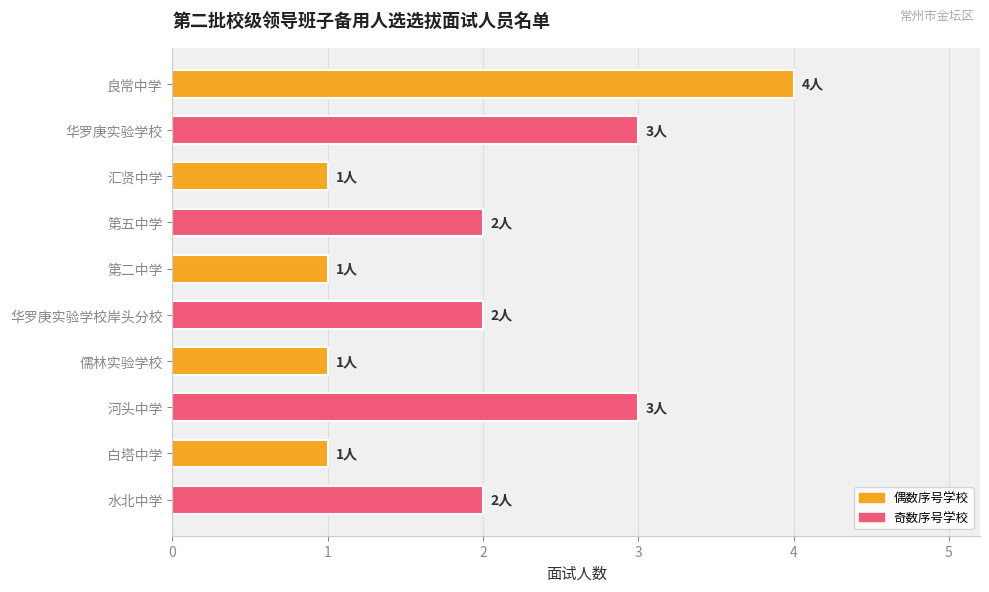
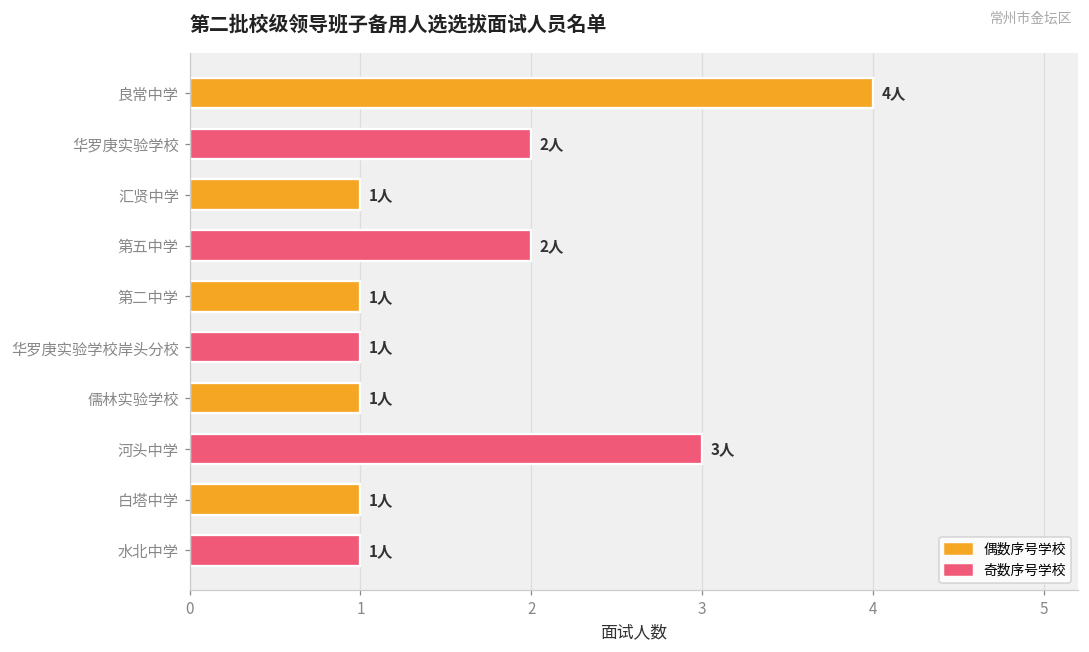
华罗庚实验学校: 3人 -> 2人
华罗庚实验学校岸头分校: 2人 -> 1人
水北中学: 2人 -> 1人
